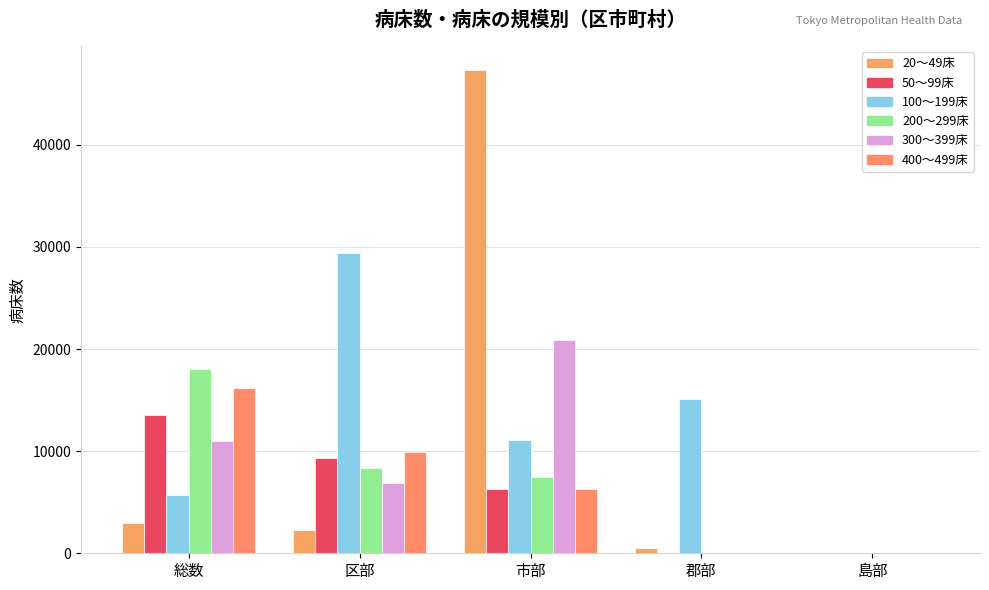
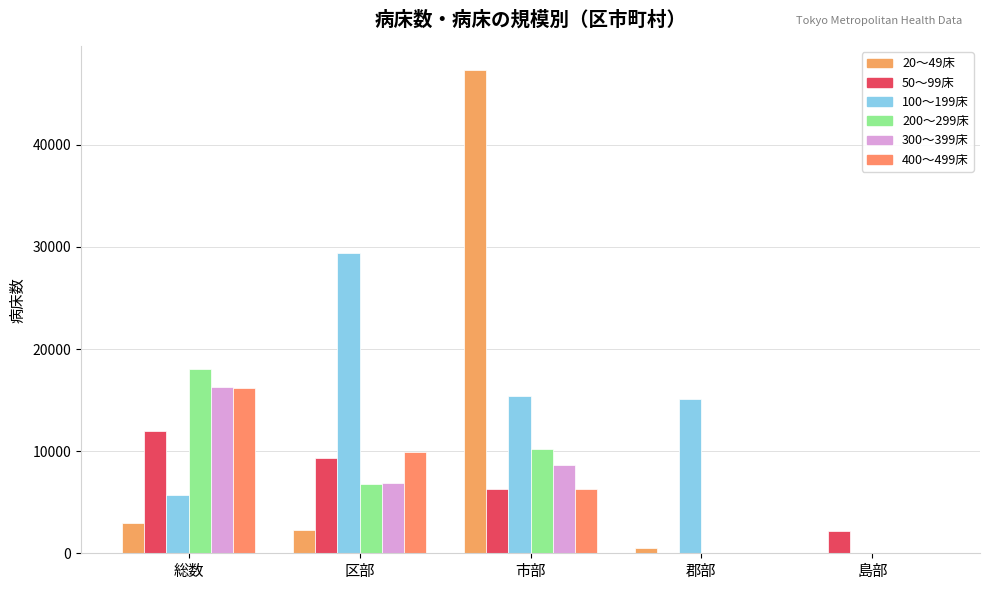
50～99床, 総数: 13500 -> 11900
300～399床, 総数: 10900 -> 16300
200～299床, 区部: 8300 -> 6800
100～199床, 市部: 11100 -> 15400
200～299床, 市部: 7500 -> 10200
300～399床, 市部: 20900 -> 8600
50～99床, 島部: 100 -> 2200
